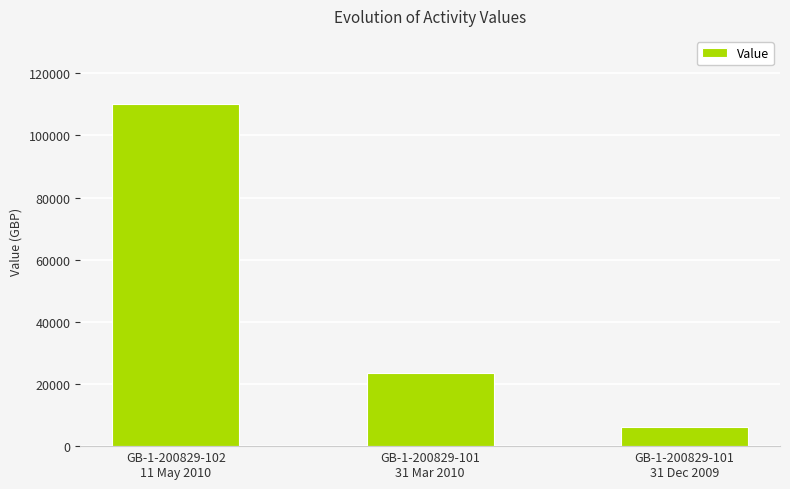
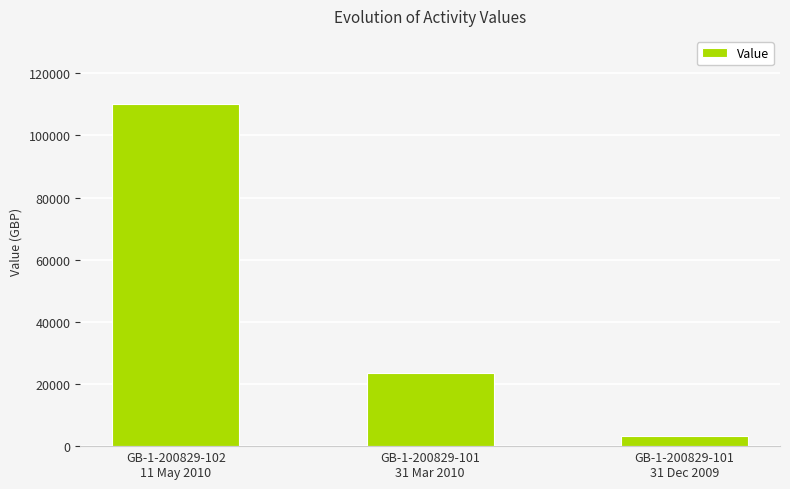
GB-1-200829-101 31 Dec 2009: 6000 -> 3000
